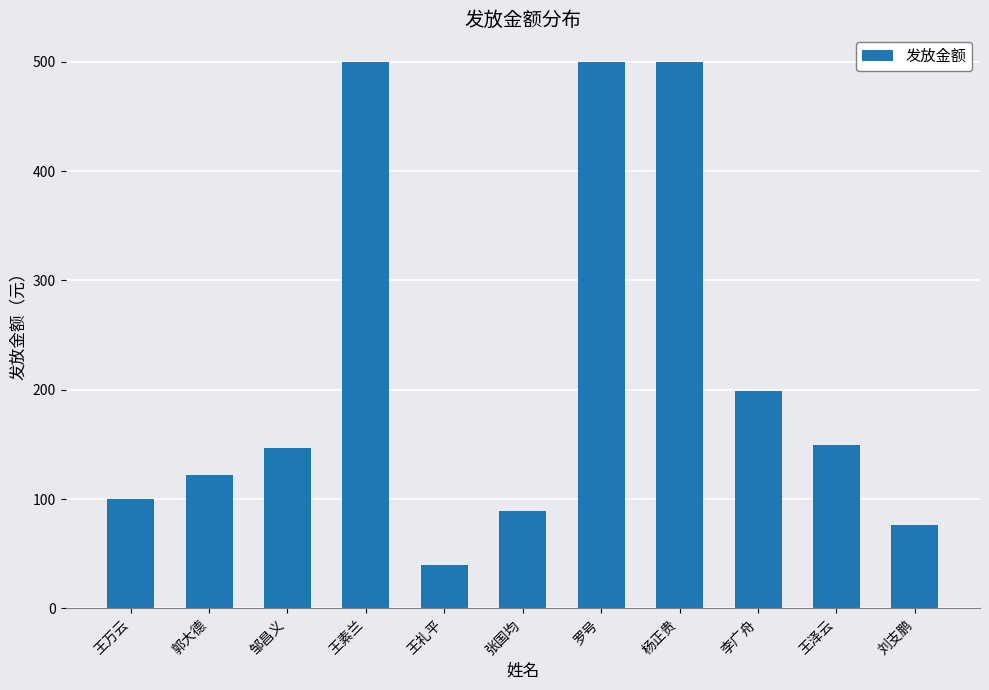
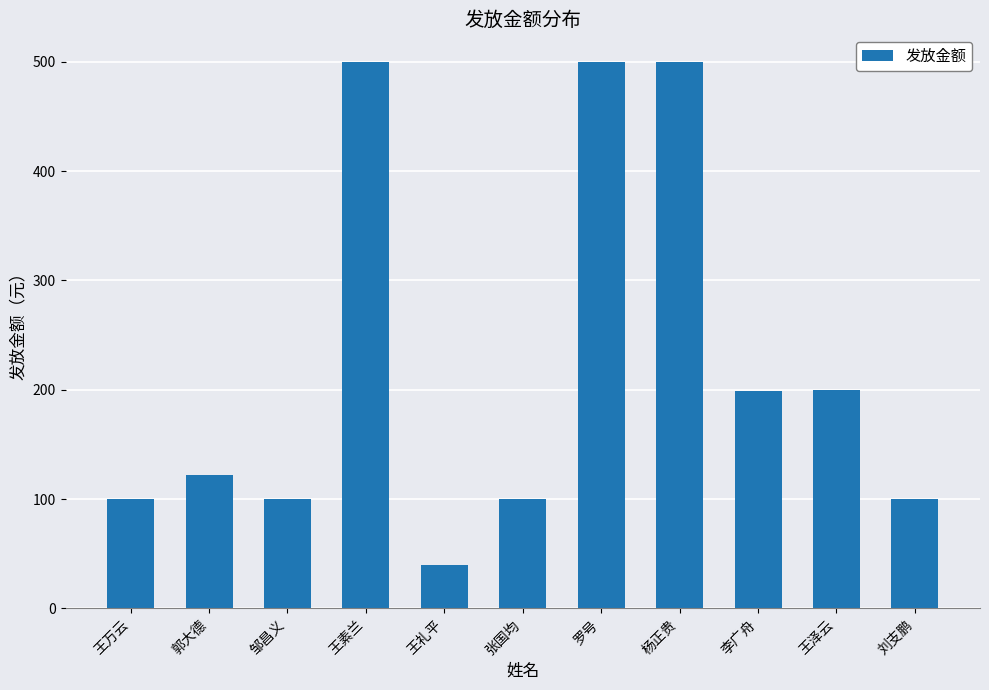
邹昌义: 147 -> 100
张国均: 89 -> 100
王泽云: 149 -> 200
刘支鹏: 76 -> 100
